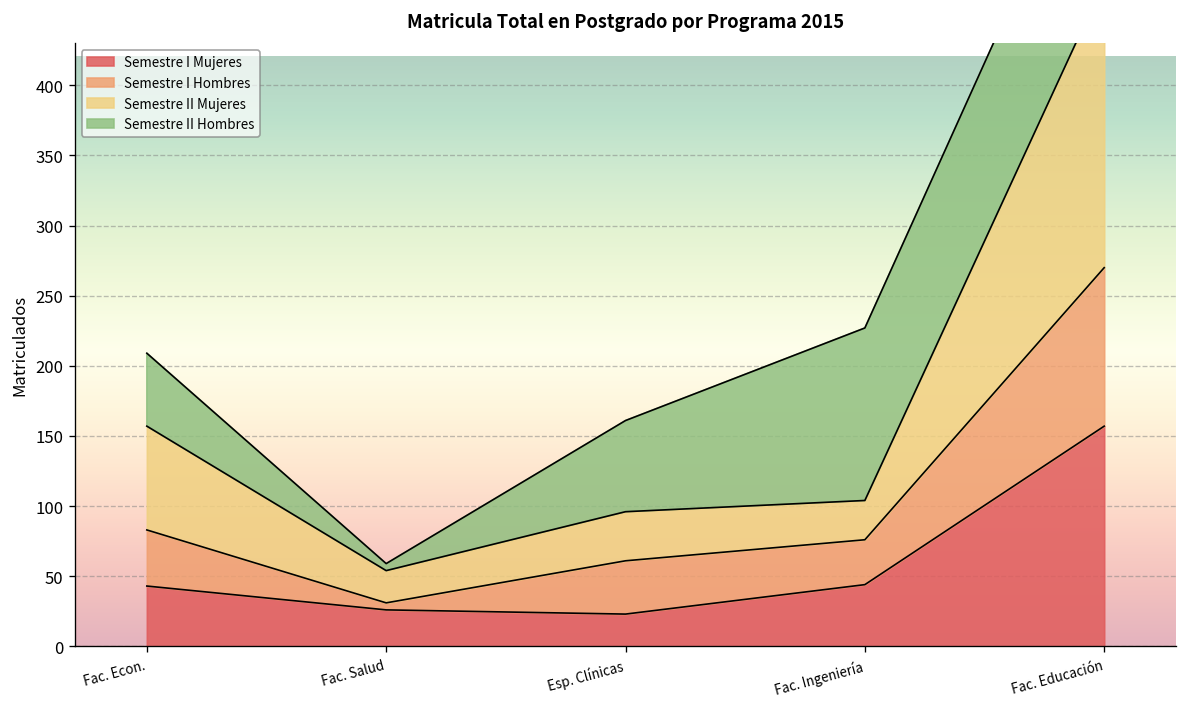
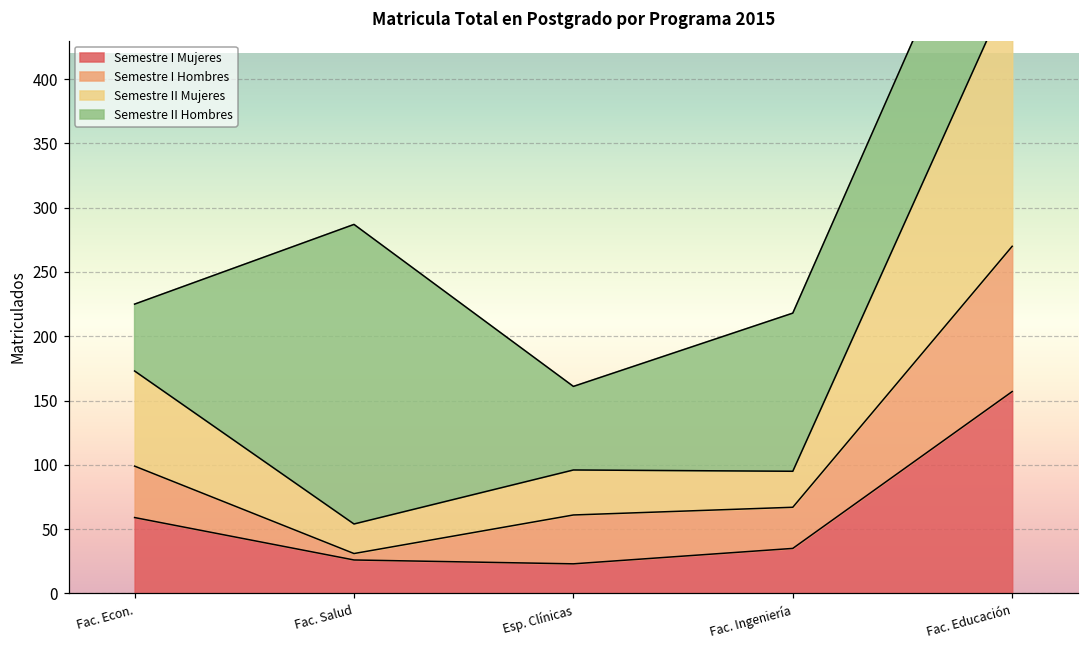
Semestre I Mujeres, Fac. Econ.: 43 -> 59
Semestre II Hombres, Fac. Salud: 5 -> 233
Semestre I Mujeres, Fac. Ingeniería: 44 -> 35
